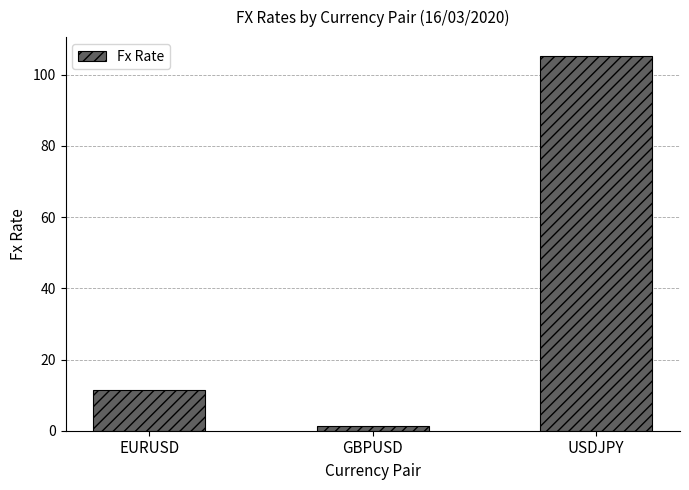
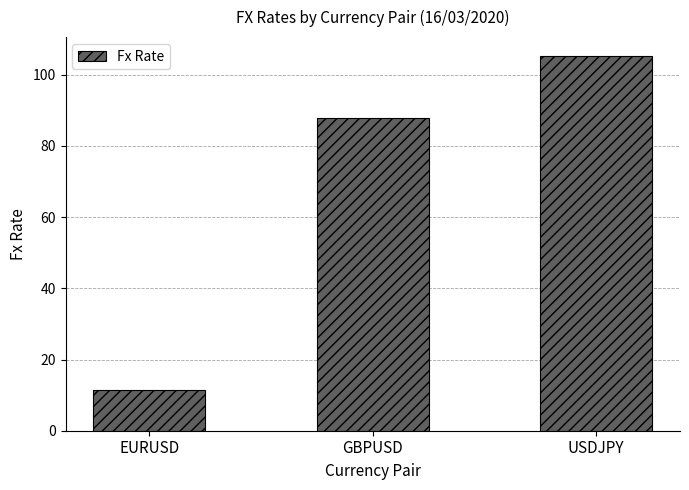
GBPUSD: 1 -> 88
